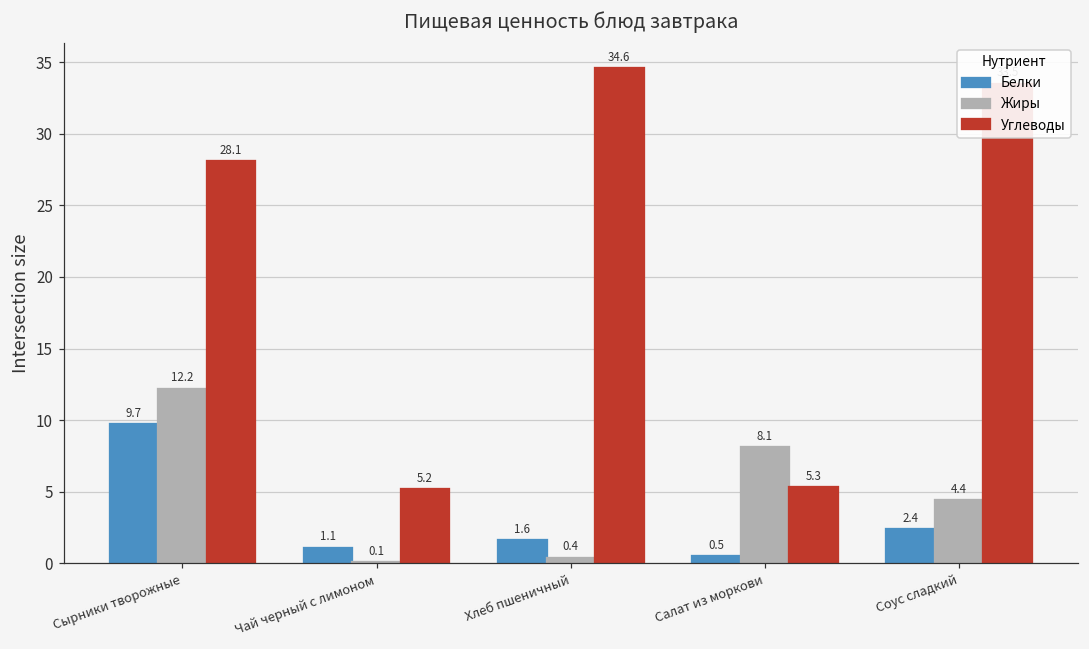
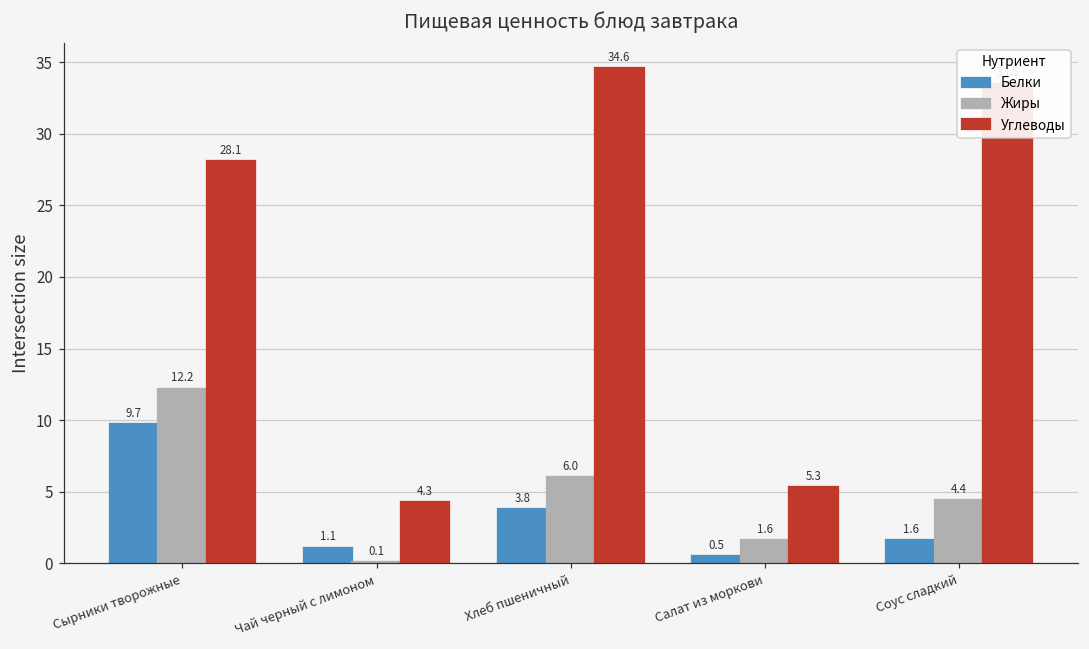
Углеводы, Чай черный с лимоном: 5.2 -> 4.3
Белки, Хлеб пшеничный: 1.6 -> 3.8
Жиры, Хлеб пшеничный: 0.4 -> 6.0
Жиры, Салат из моркови: 8.1 -> 1.6
Белки, Соус сладкий: 2.4 -> 1.6
